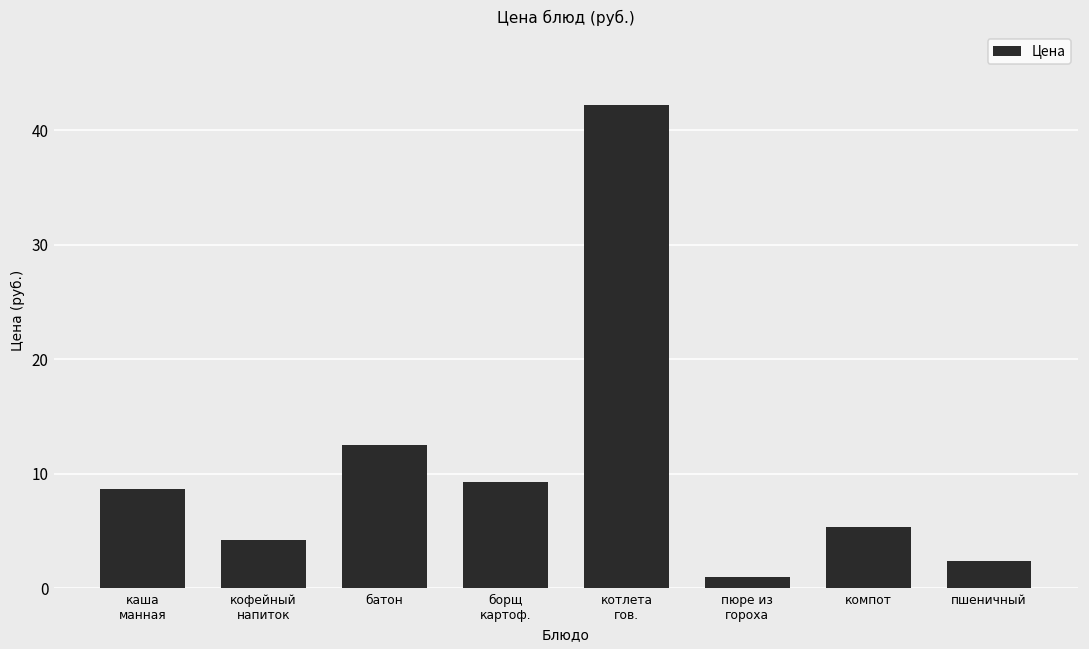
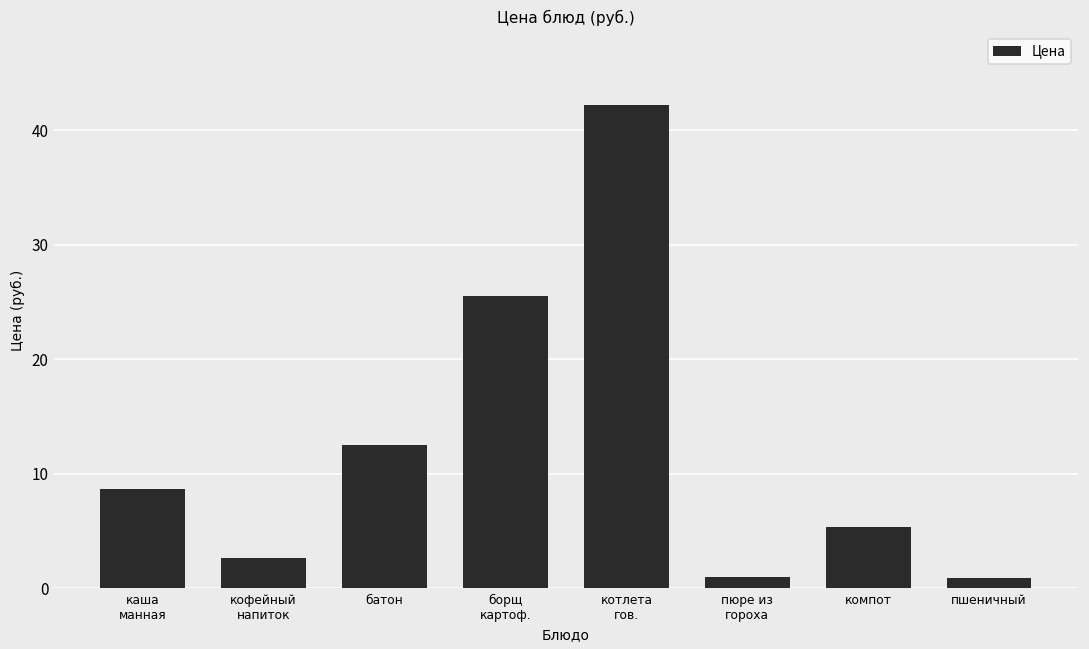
кофейный напиток: 4.3 -> 2.7
борщ картоф.: 9.3 -> 25.5
пшеничный: 2.4 -> 0.9
